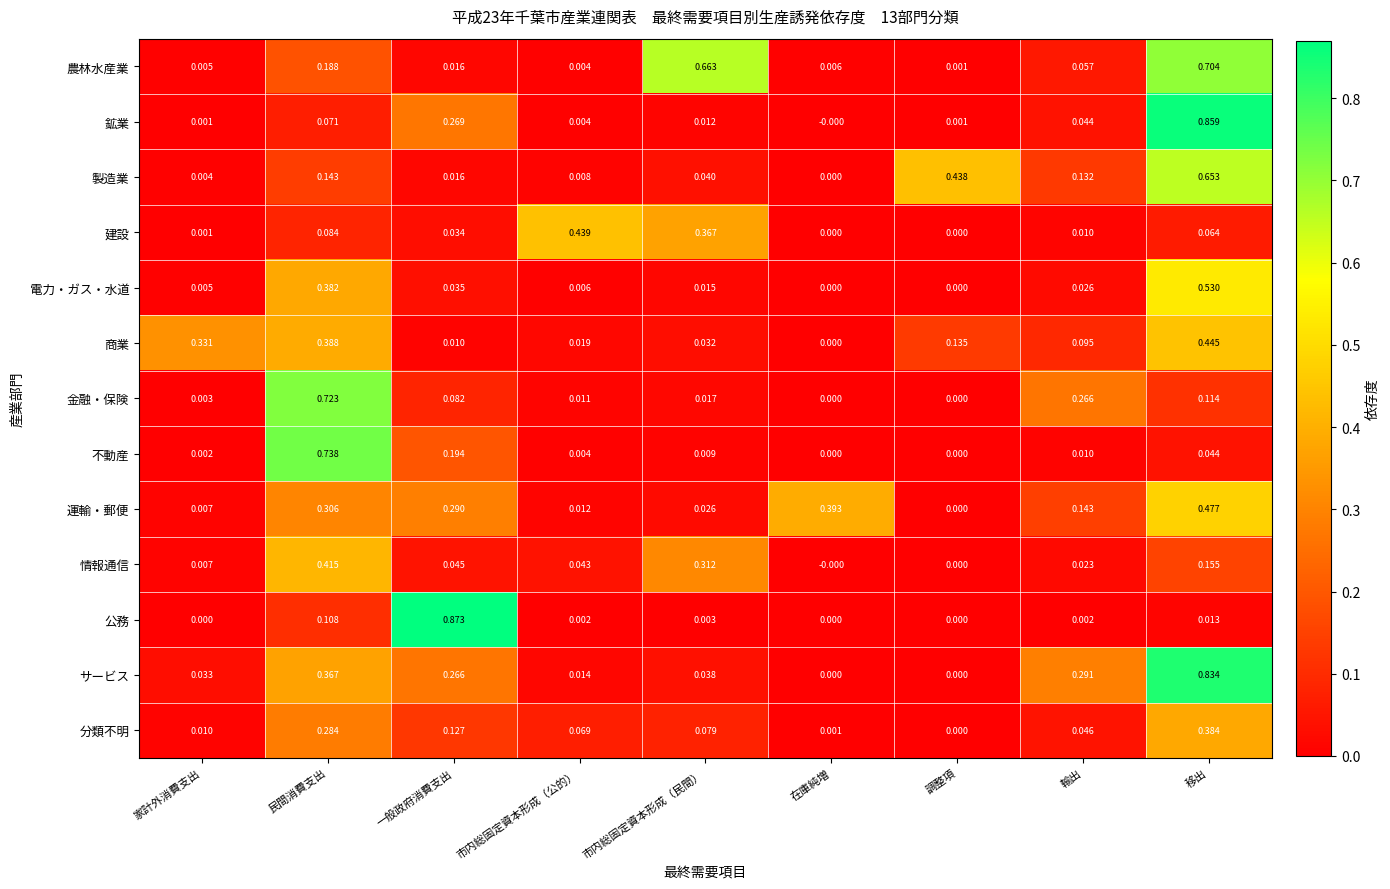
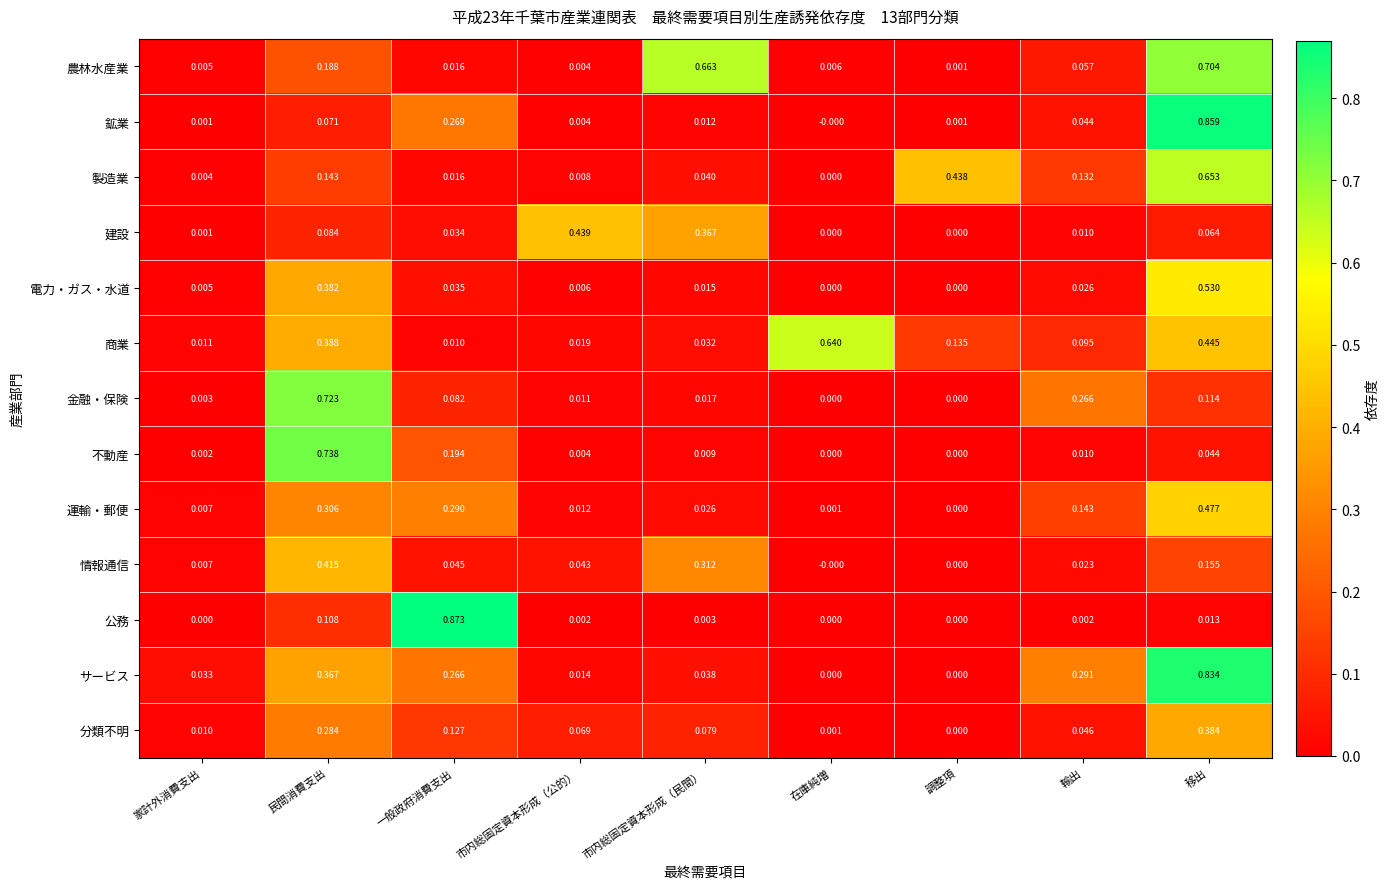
商業, 家計外消費支出: 0.331 -> 0.011
商業, 在庫純増: 0.000 -> 0.640
運輸・郵便, 在庫純増: 0.393 -> 0.001
